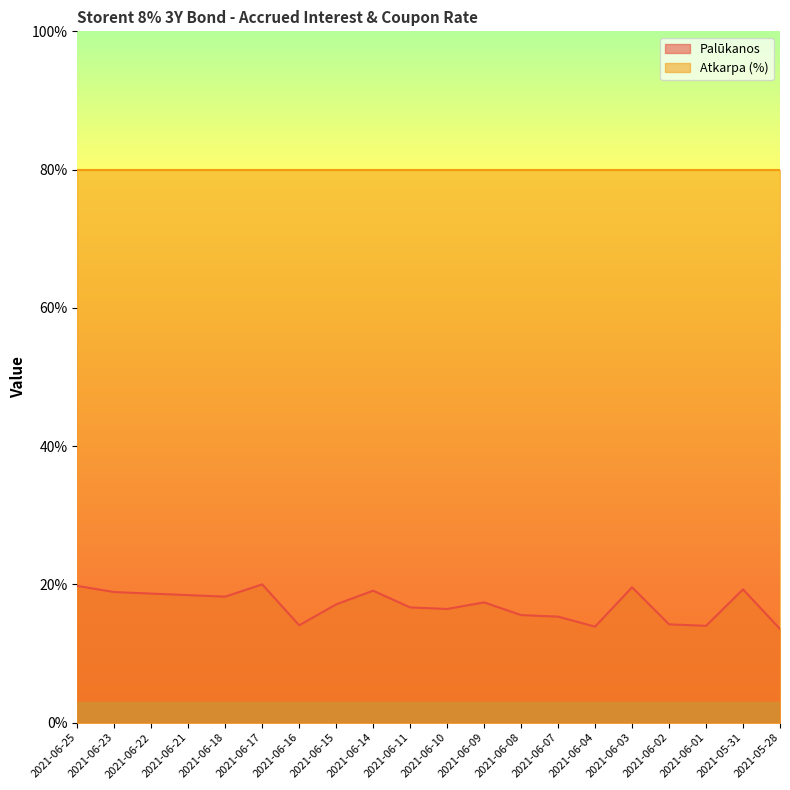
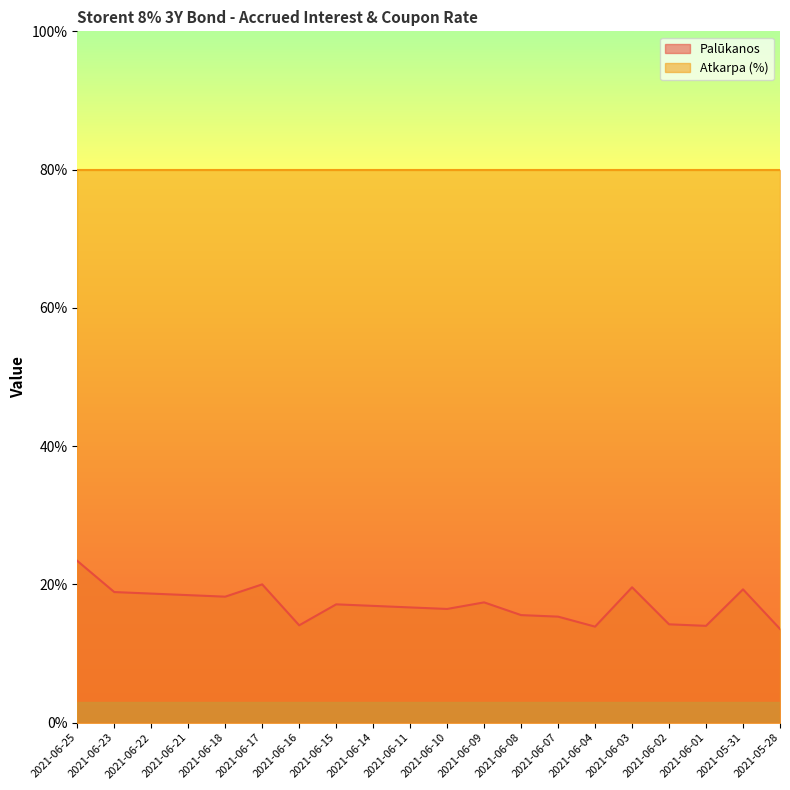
Palūkanos, 2021-06-25: 20% -> 23%
Palūkanos, 2021-06-14: 19% -> 17%
